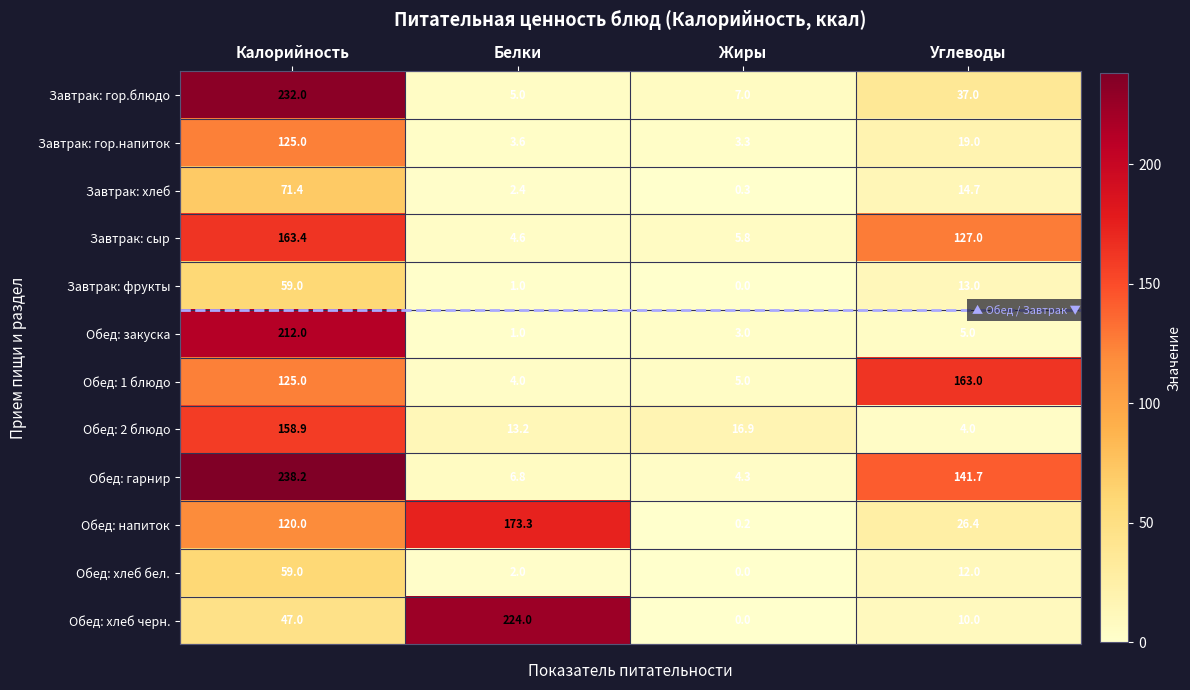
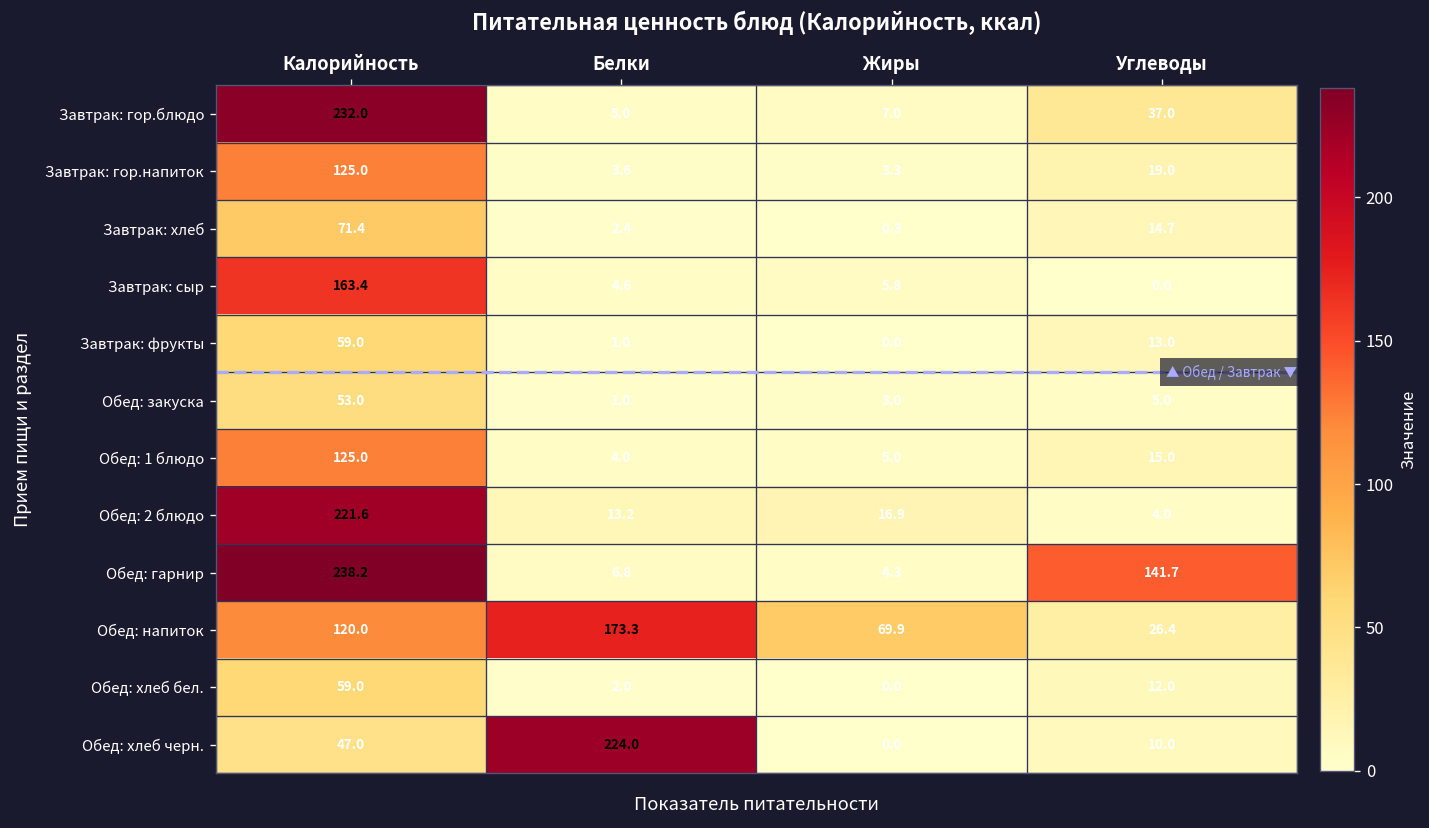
Завтрак: сыр, Углеводы: 127.0 -> 0.0
Обед: закуска, Калорийность: 212.0 -> 53.0
Обед: 1 блюдо, Углеводы: 163.0 -> 15.0
Обед: 2 блюдо, Калорийность: 158.9 -> 221.6
Обед: напиток, Жиры: 0.2 -> 69.9
